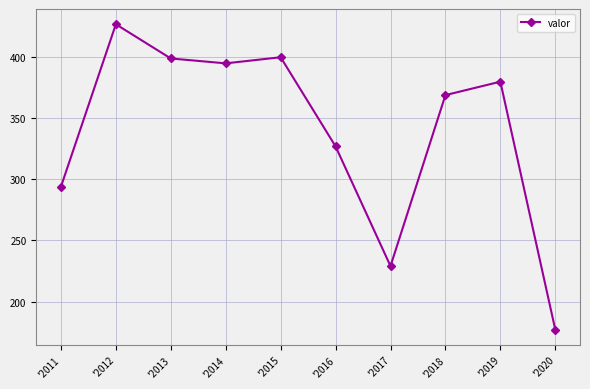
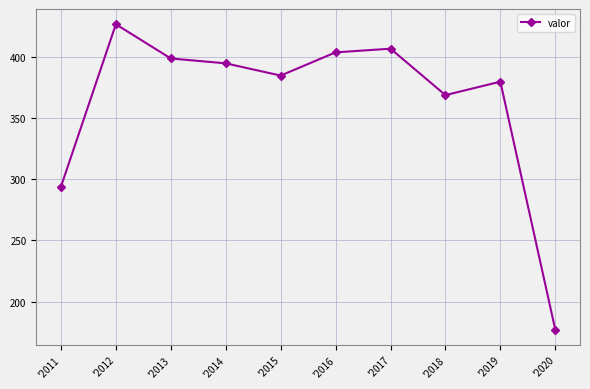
'2015: 400 -> 385
'2016: 327 -> 404
'2017: 229 -> 407
